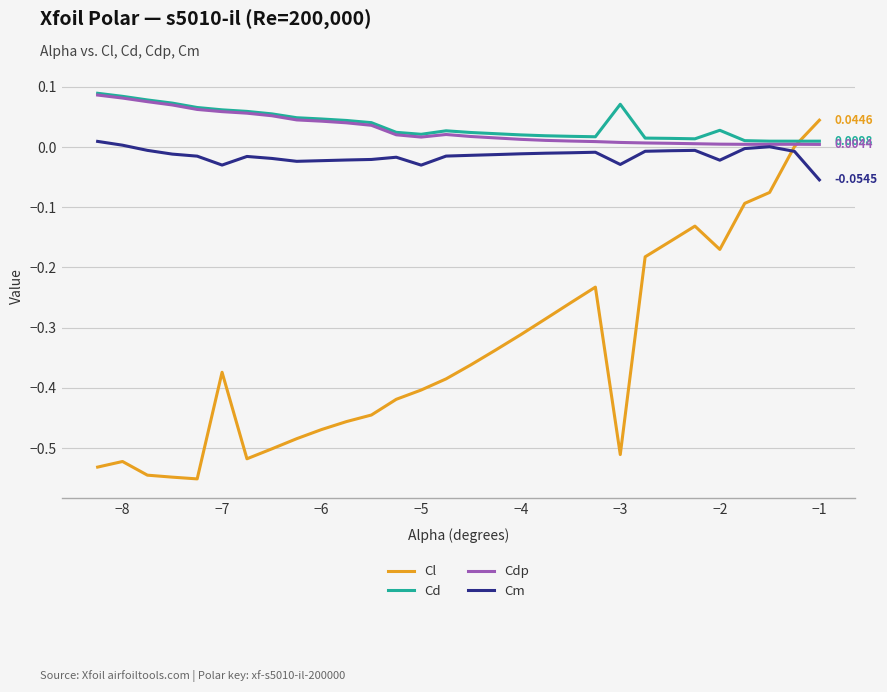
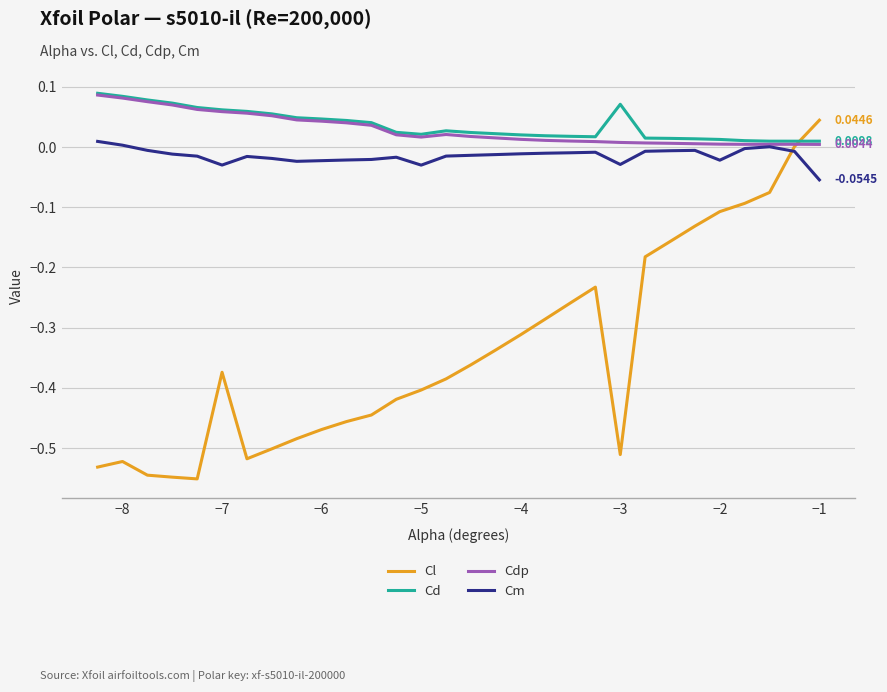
Cl, −2: -0.17 -> -0.11
Cd, −2: 0.03 -> 0.01
